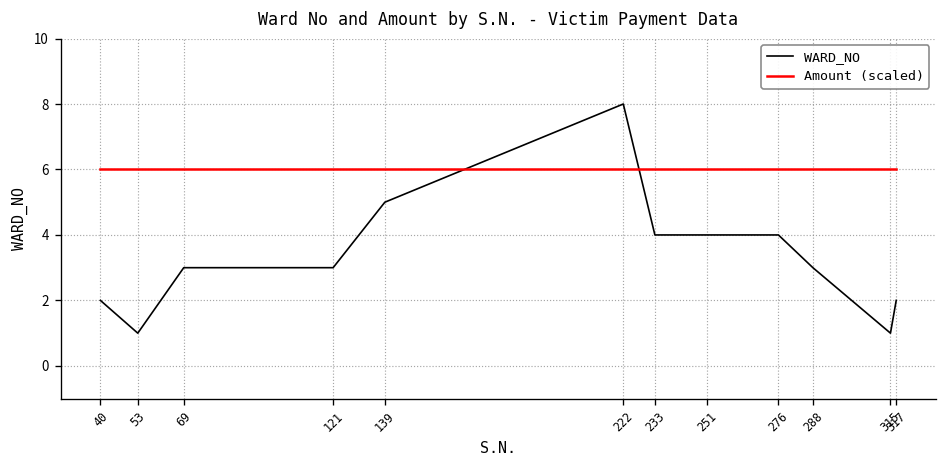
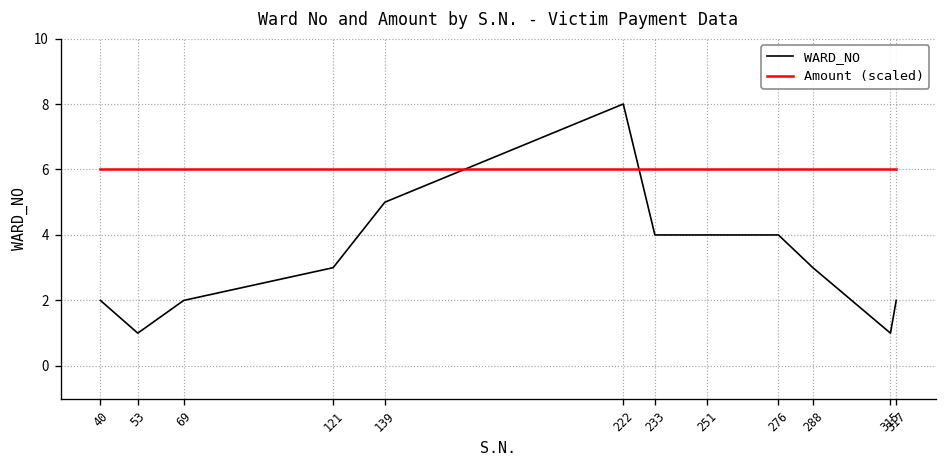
WARD_NO, 69: 3 -> 2
